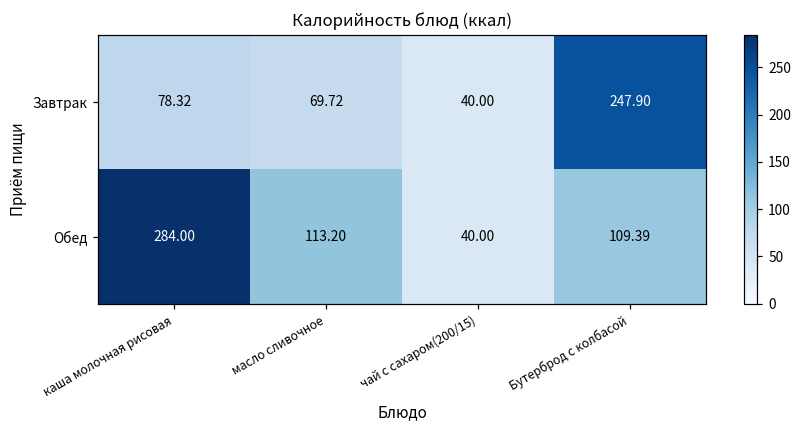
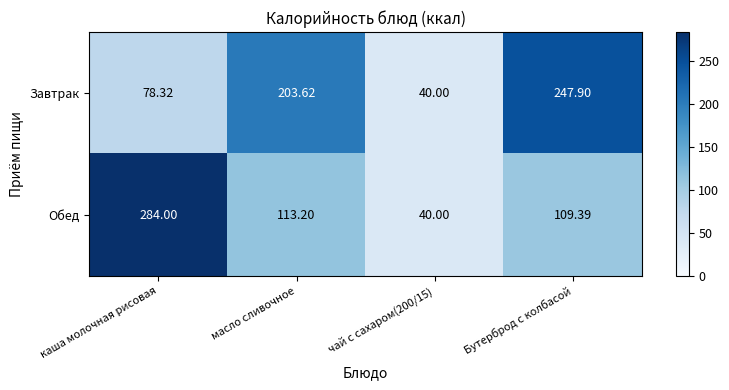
Завтрак, масло сливочное: 69.72 -> 203.62
